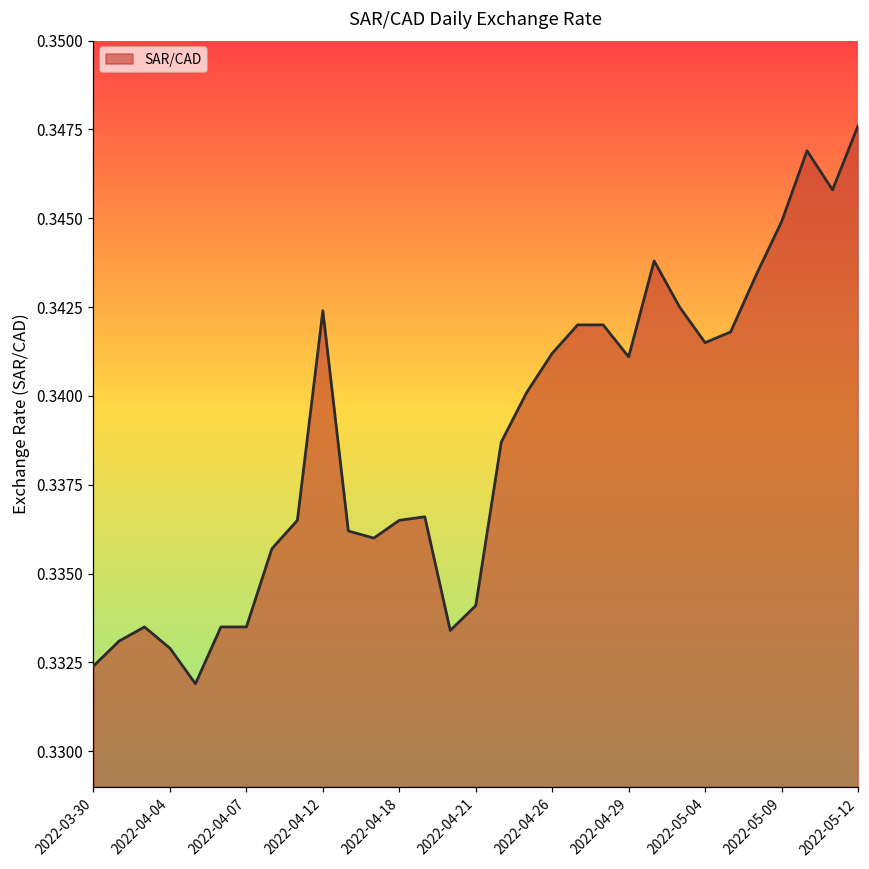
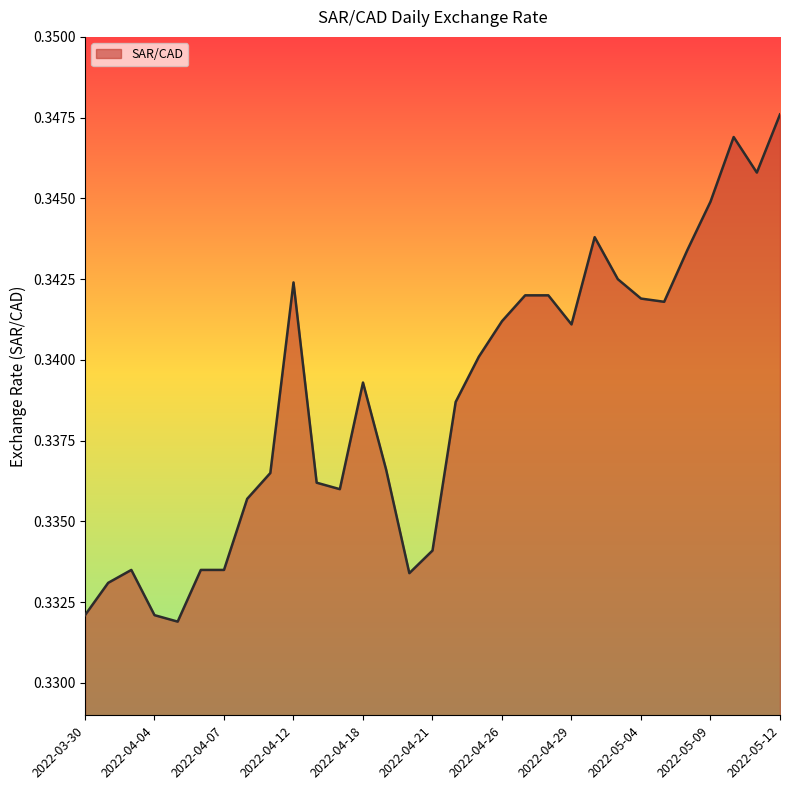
2022-03-30: 0.3324 -> 0.3321
2022-04-04: 0.3329 -> 0.3321
2022-04-18: 0.3365 -> 0.3393
2022-05-04: 0.3415 -> 0.3419
